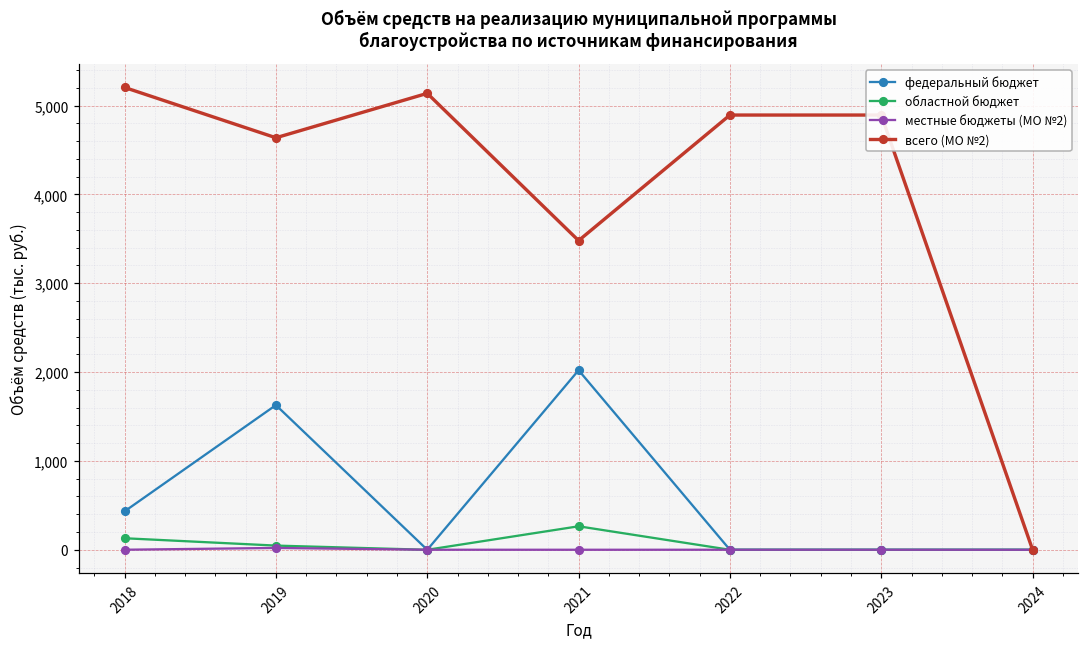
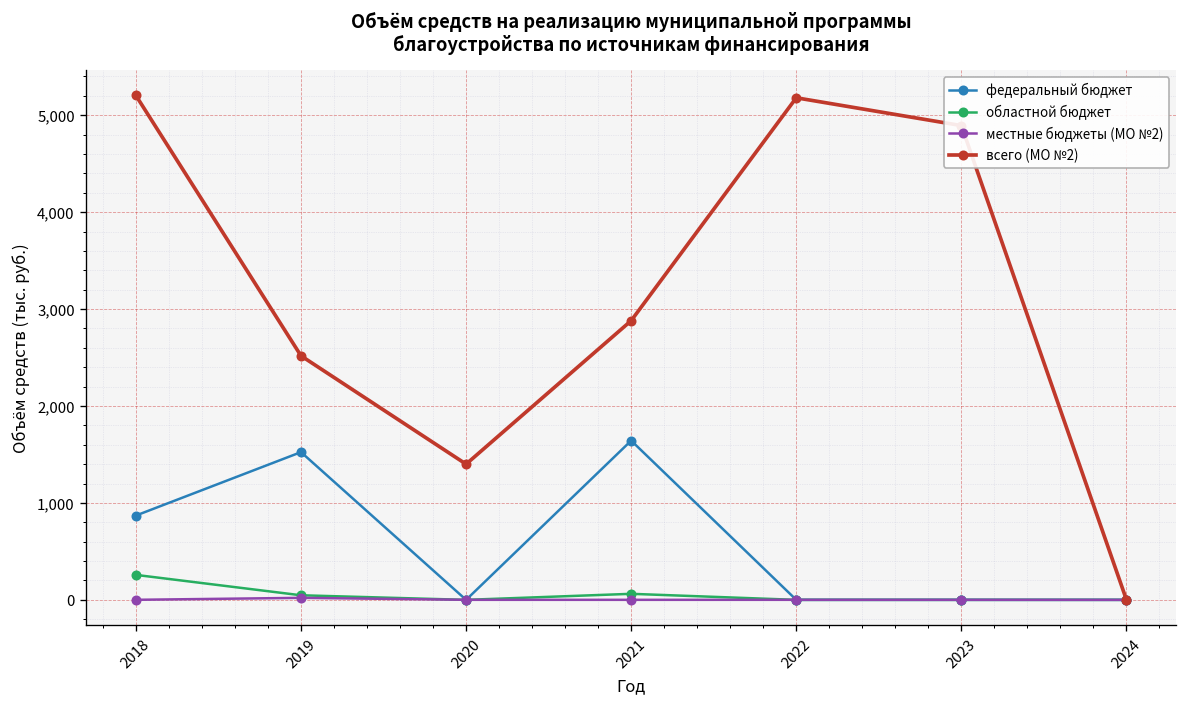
федеральный бюджет, 2018: 400 -> 900
областной бюджет, 2018: 100 -> 300
федеральный бюджет, 2019: 1,600 -> 1,500
всего (МО №2), 2019: 4,600 -> 2,500
всего (МО №2), 2020: 5,100 -> 1,400
федеральный бюджет, 2021: 2,000 -> 1,600
областной бюджет, 2021: 300 -> 100
всего (МО №2), 2021: 3,500 -> 2,900
всего (МО №2), 2022: 4,900 -> 5,200
